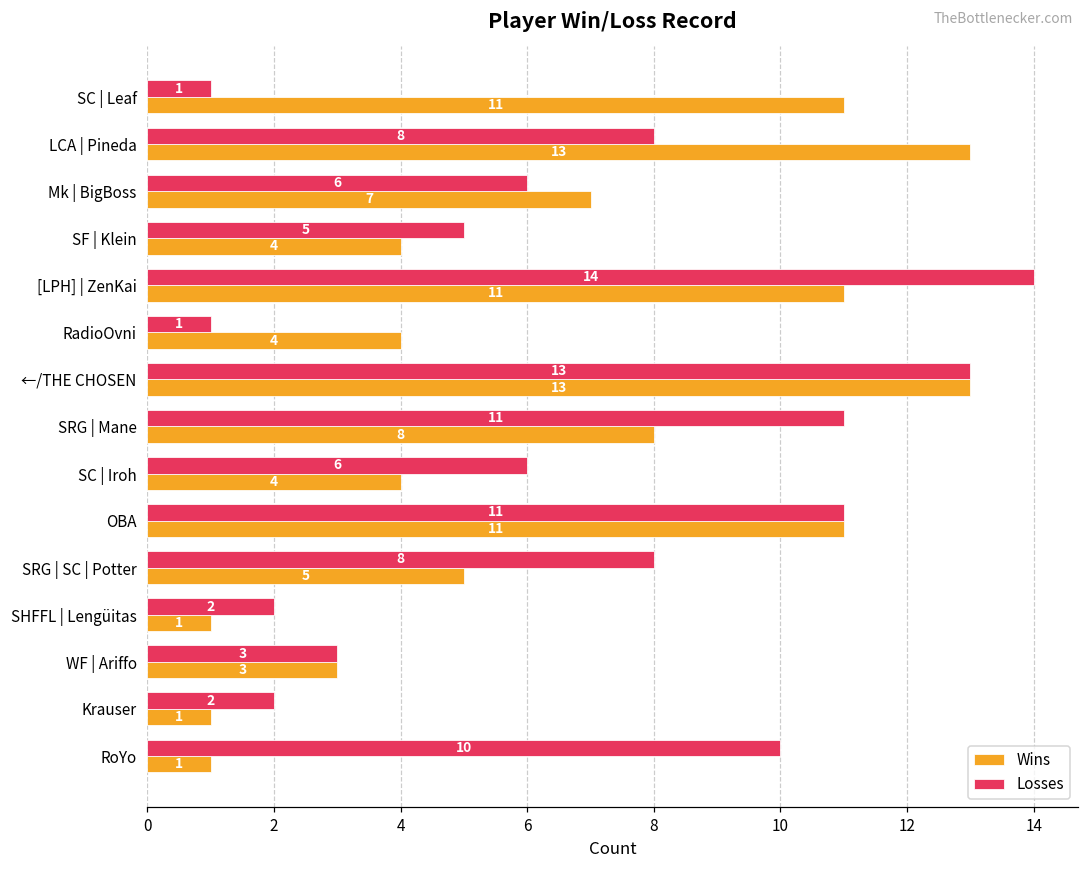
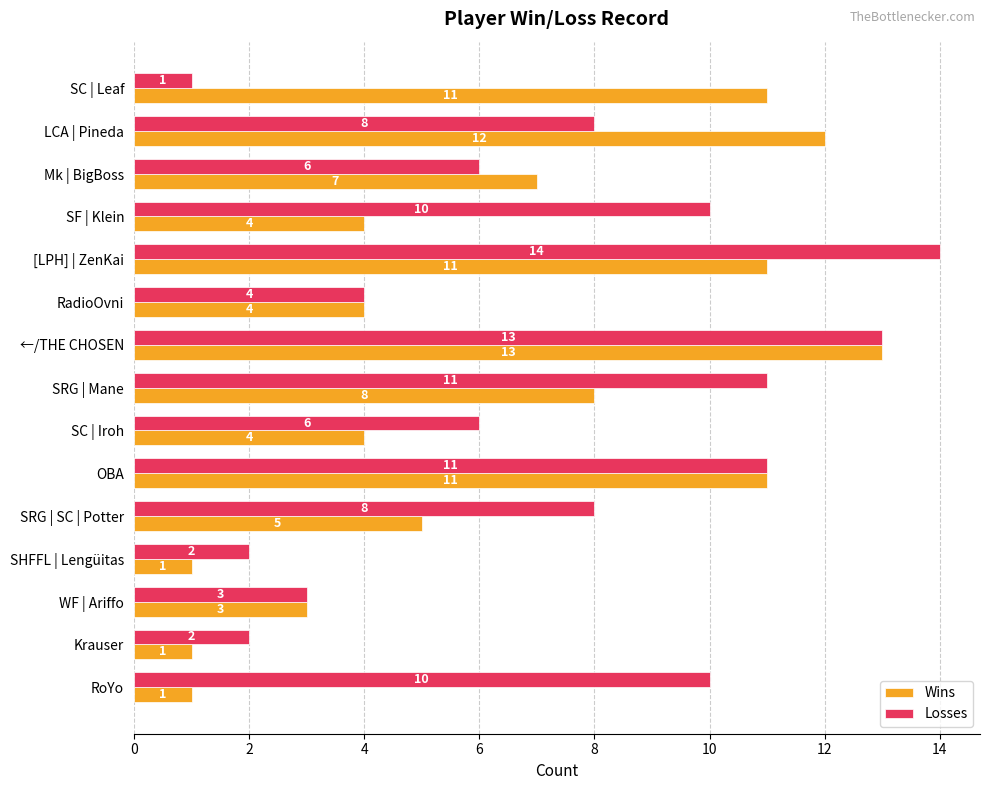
Wins, LCA | Pineda: 13 -> 12
Losses, SF | Klein: 5 -> 10
Losses, RadioOvni: 1 -> 4
